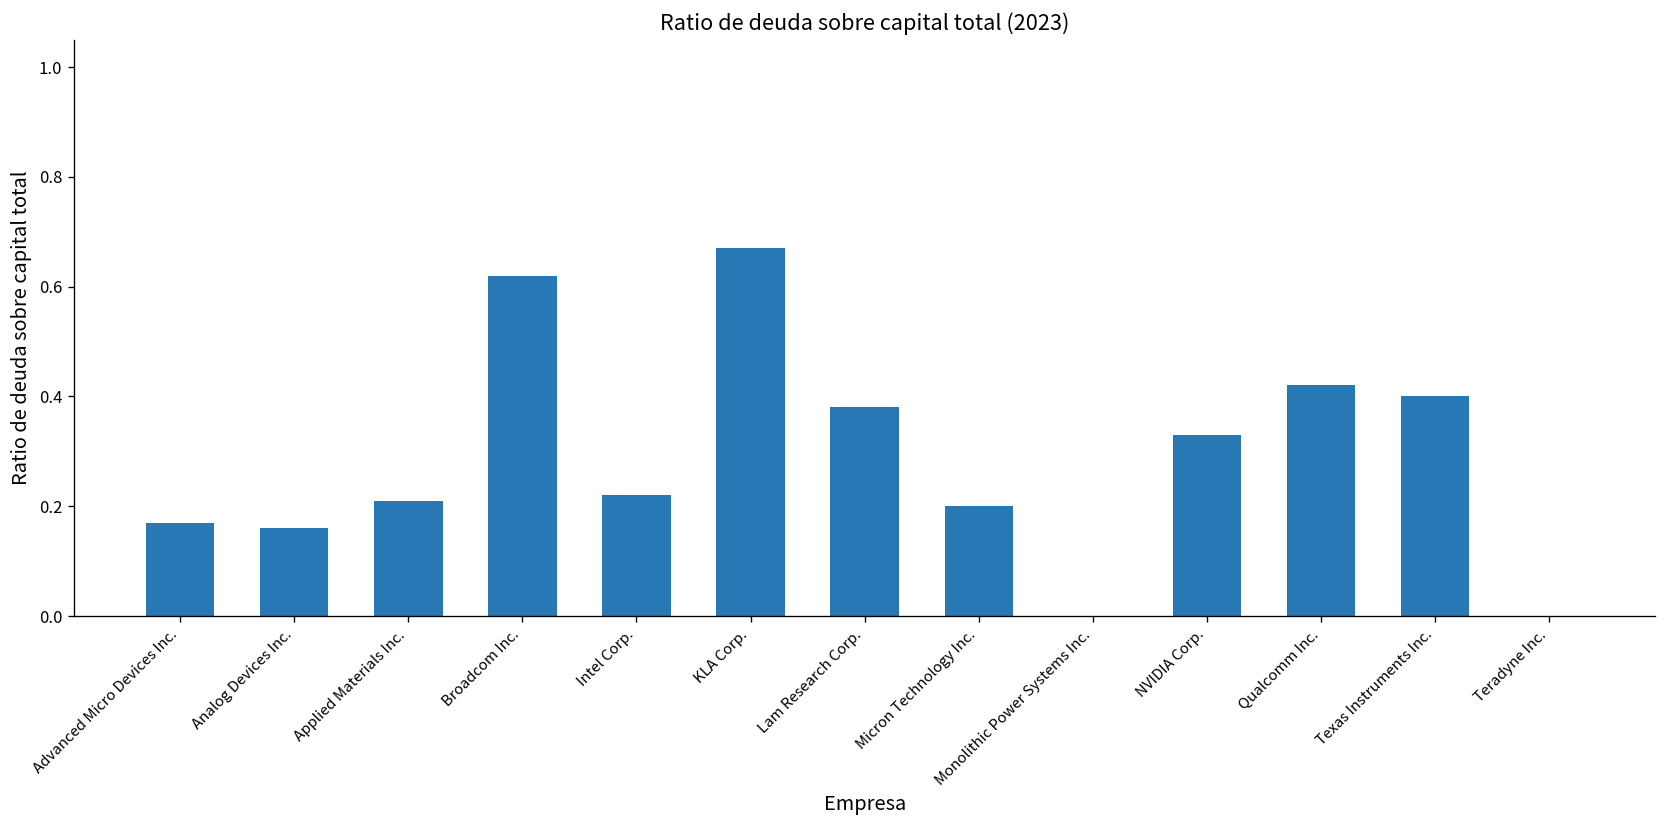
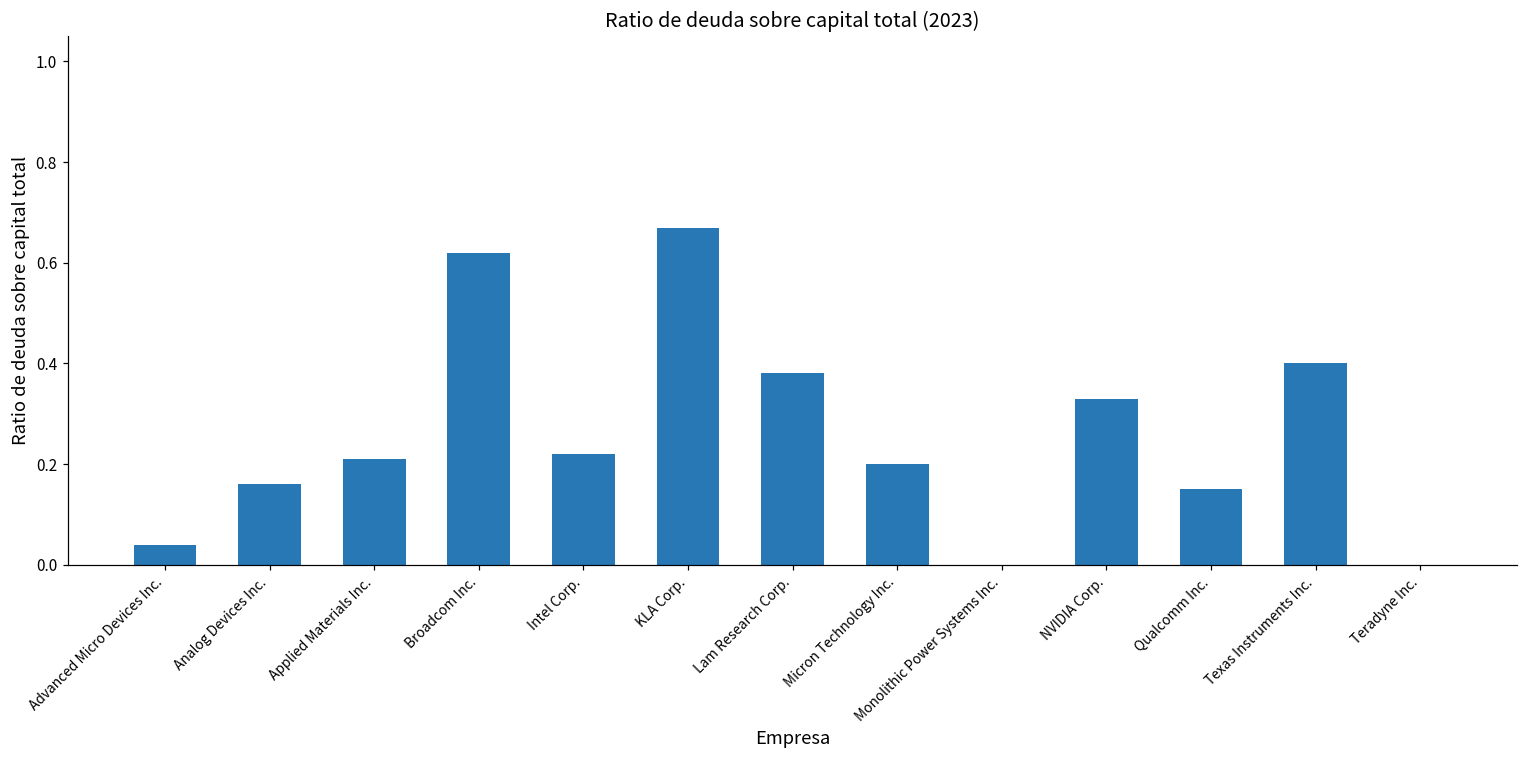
Advanced Micro Devices Inc.: 0.17 -> 0.04
Qualcomm Inc.: 0.42 -> 0.15
